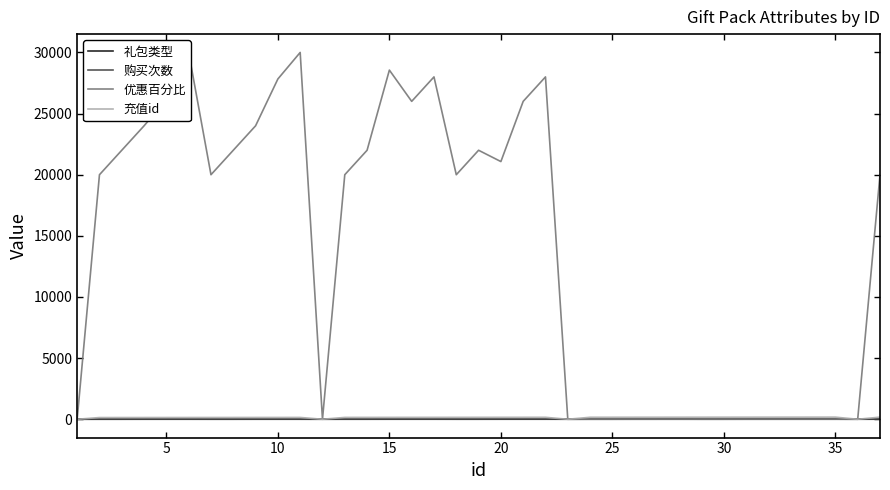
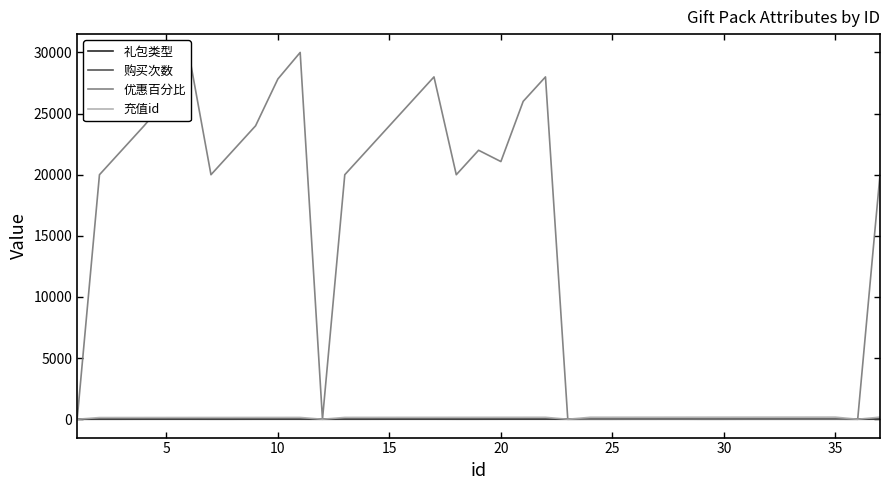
优惠百分比, 15: 28600 -> 24000
